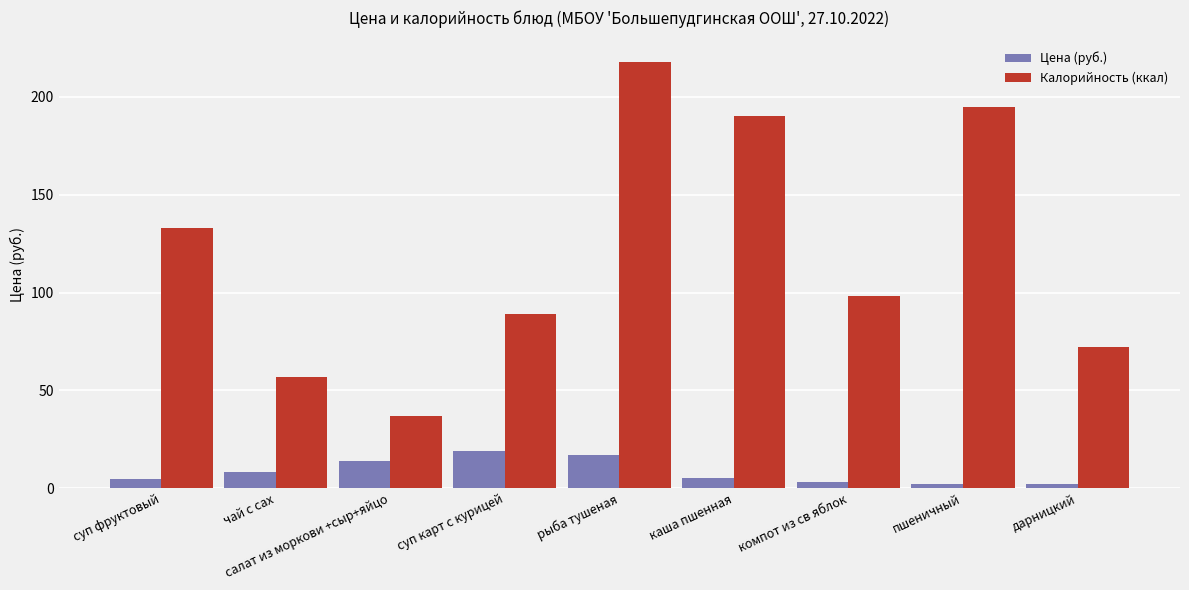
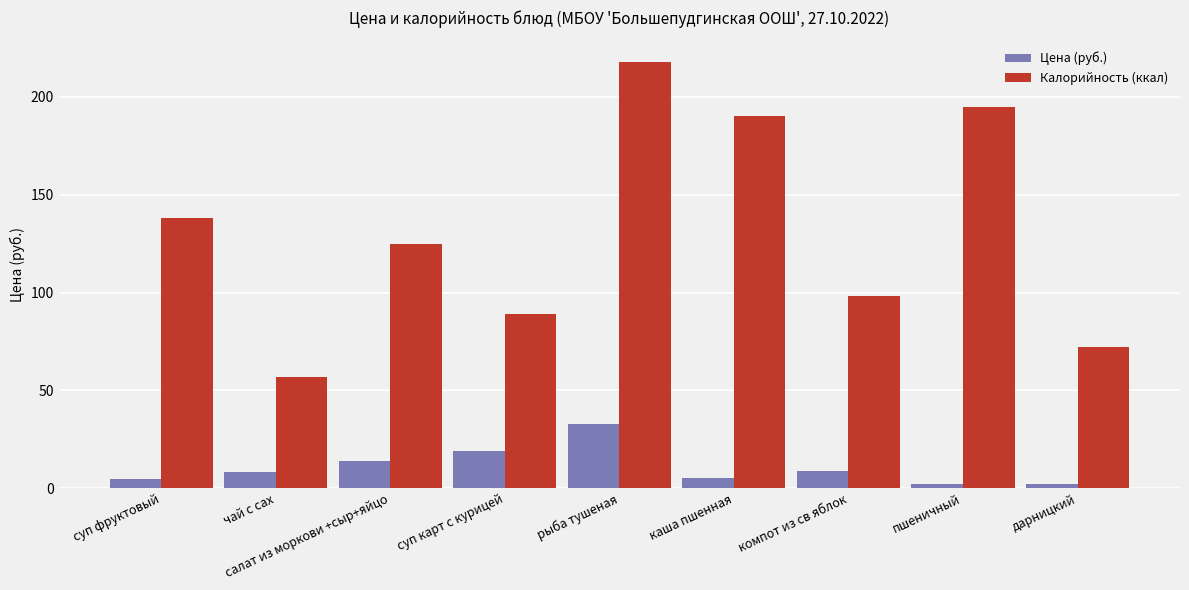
Калорийность (ккал), суп фруктовый: 133 -> 138
Калорийность (ккал), салат из моркови +сыр+яйцо: 37 -> 125
Цена (руб.), рыба тушеная: 17 -> 33
Цена (руб.), компот из св яблок: 3 -> 9
